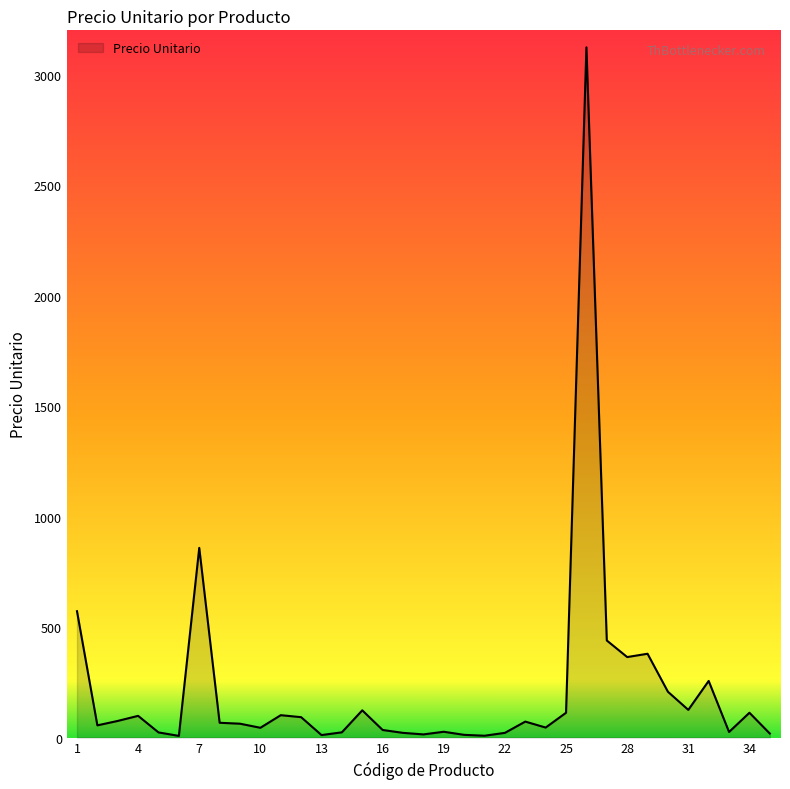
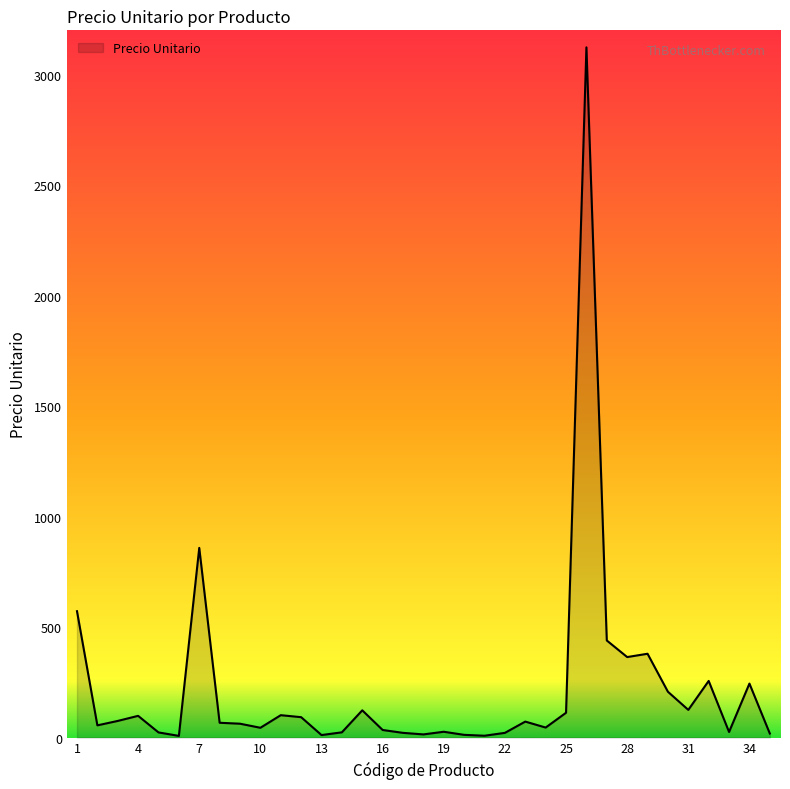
34: 110 -> 240
